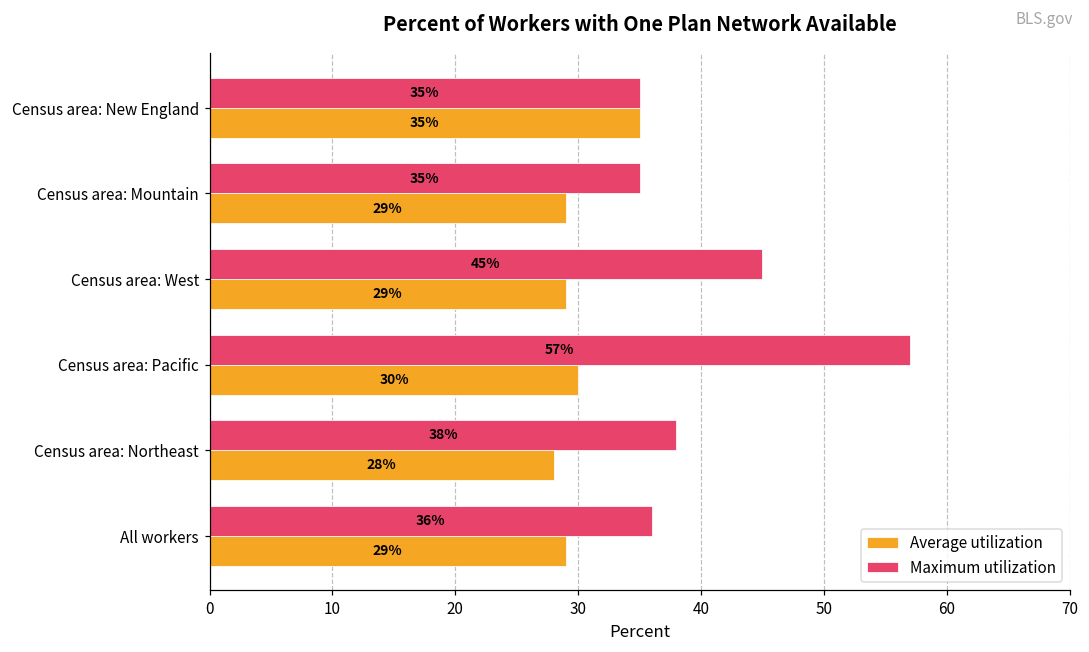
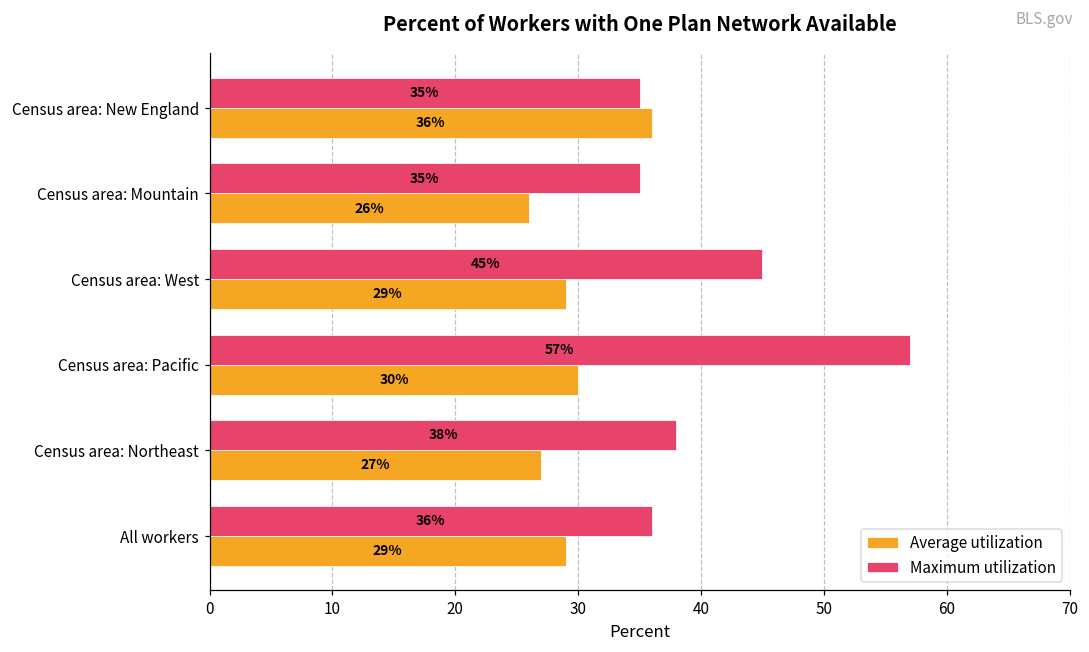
Average utilization, Census area: New England: 35% -> 36%
Average utilization, Census area: Mountain: 29% -> 26%
Average utilization, Census area: Northeast: 28% -> 27%
